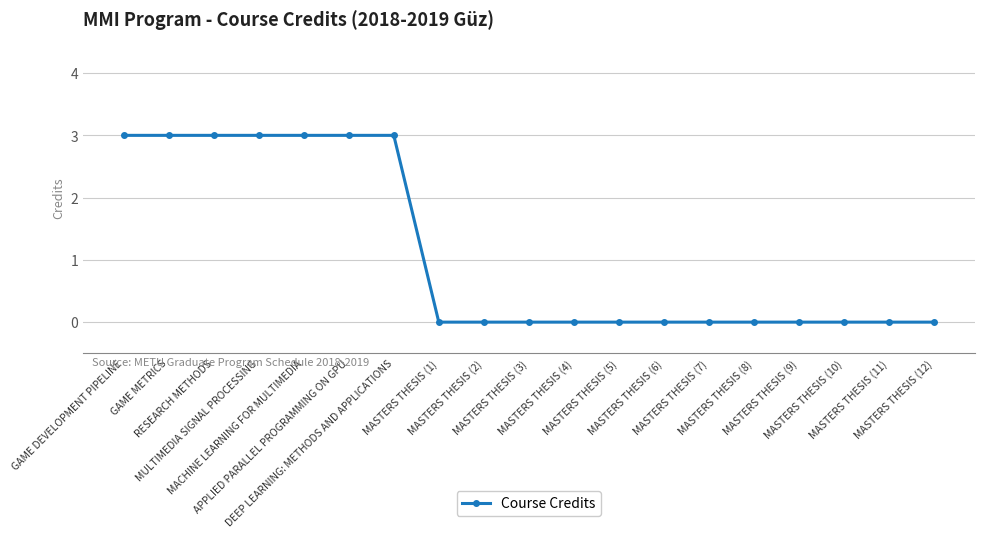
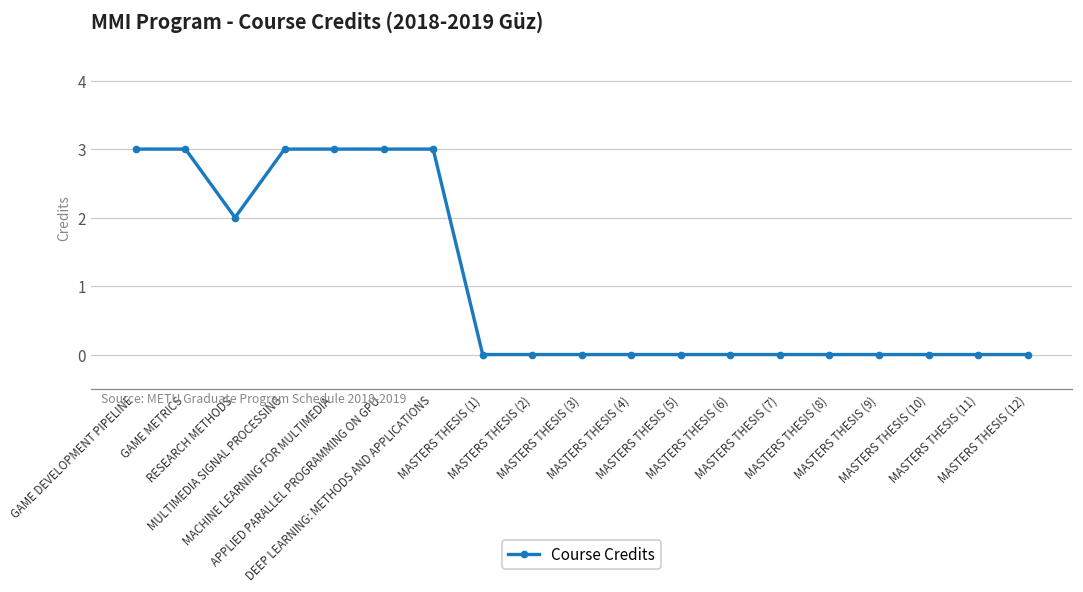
RESEARCH METHODS: 3 -> 2
